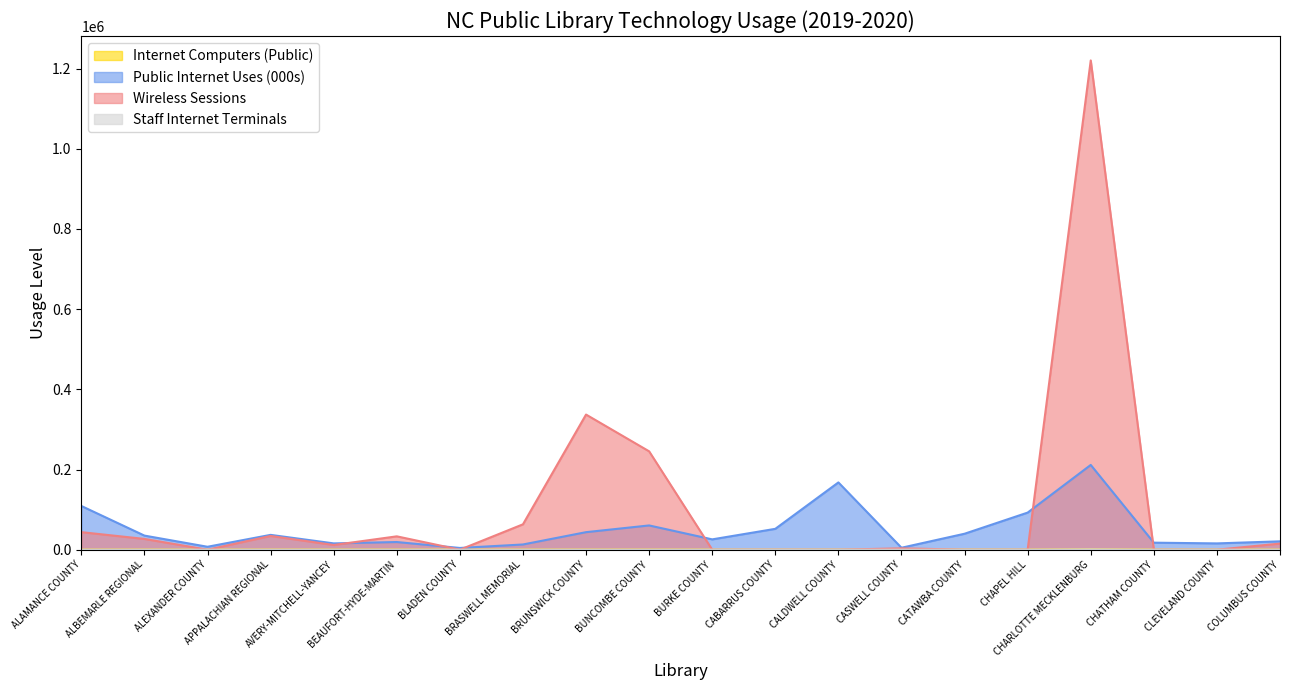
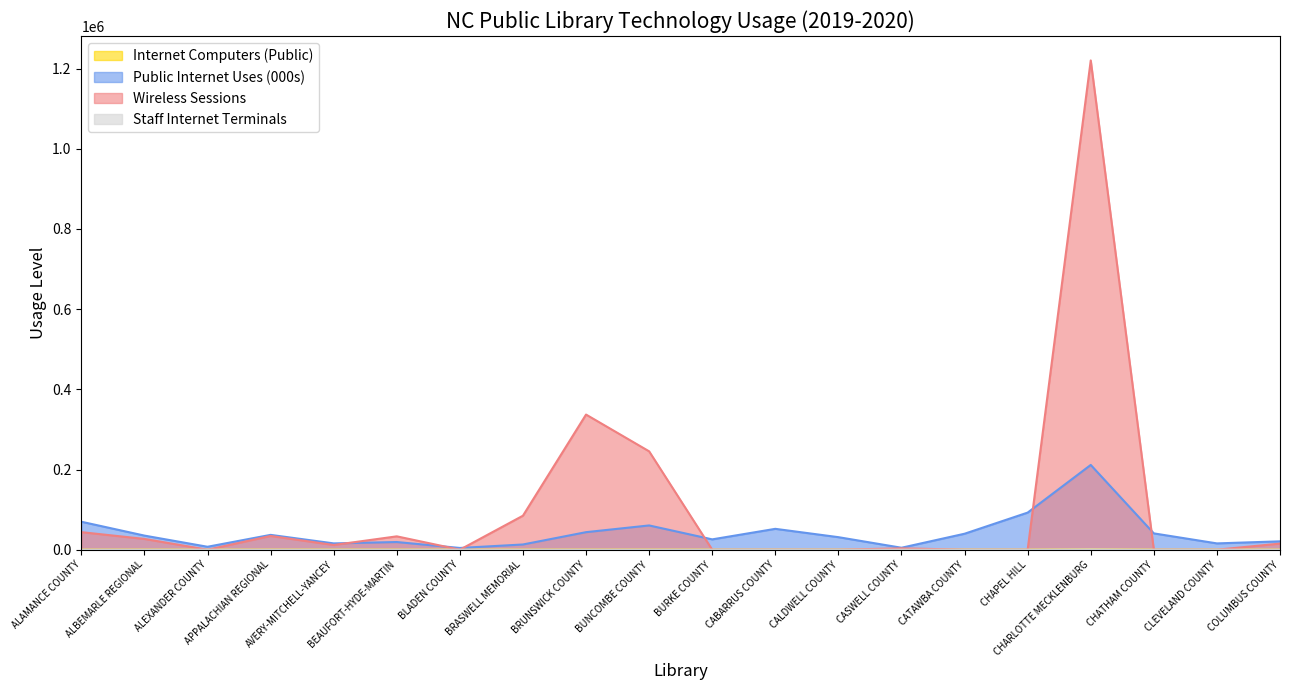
Public Internet Uses (000s), ALAMANCE COUNTY: 110000 -> 70000
Wireless Sessions, BRASWELL MEMORIAL: 60000 -> 80000
Public Internet Uses (000s), CALDWELL COUNTY: 170000 -> 30000
Public Internet Uses (000s), CHATHAM COUNTY: 20000 -> 40000
